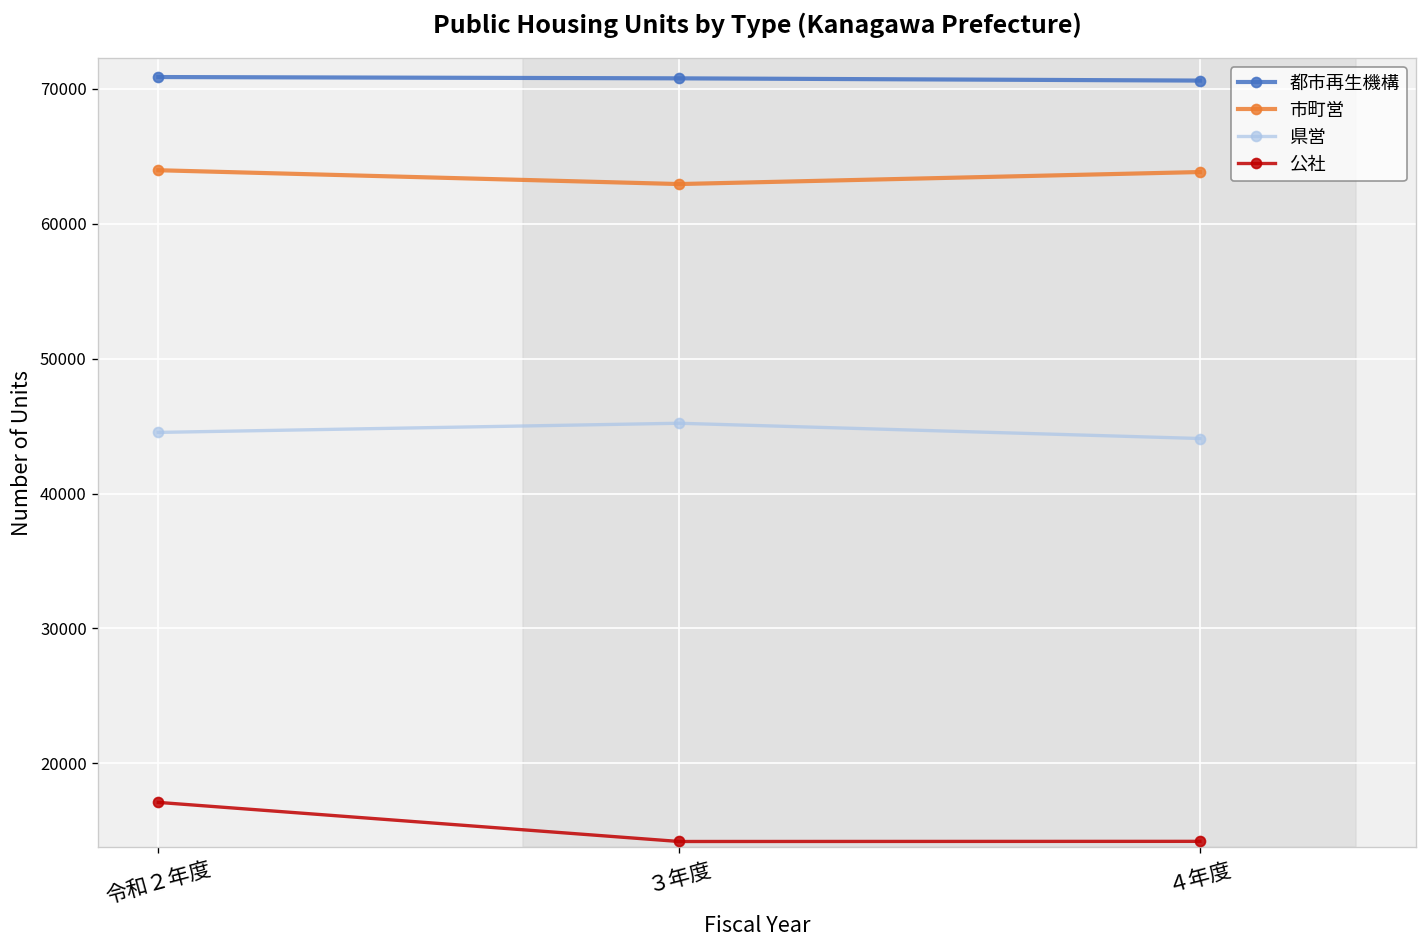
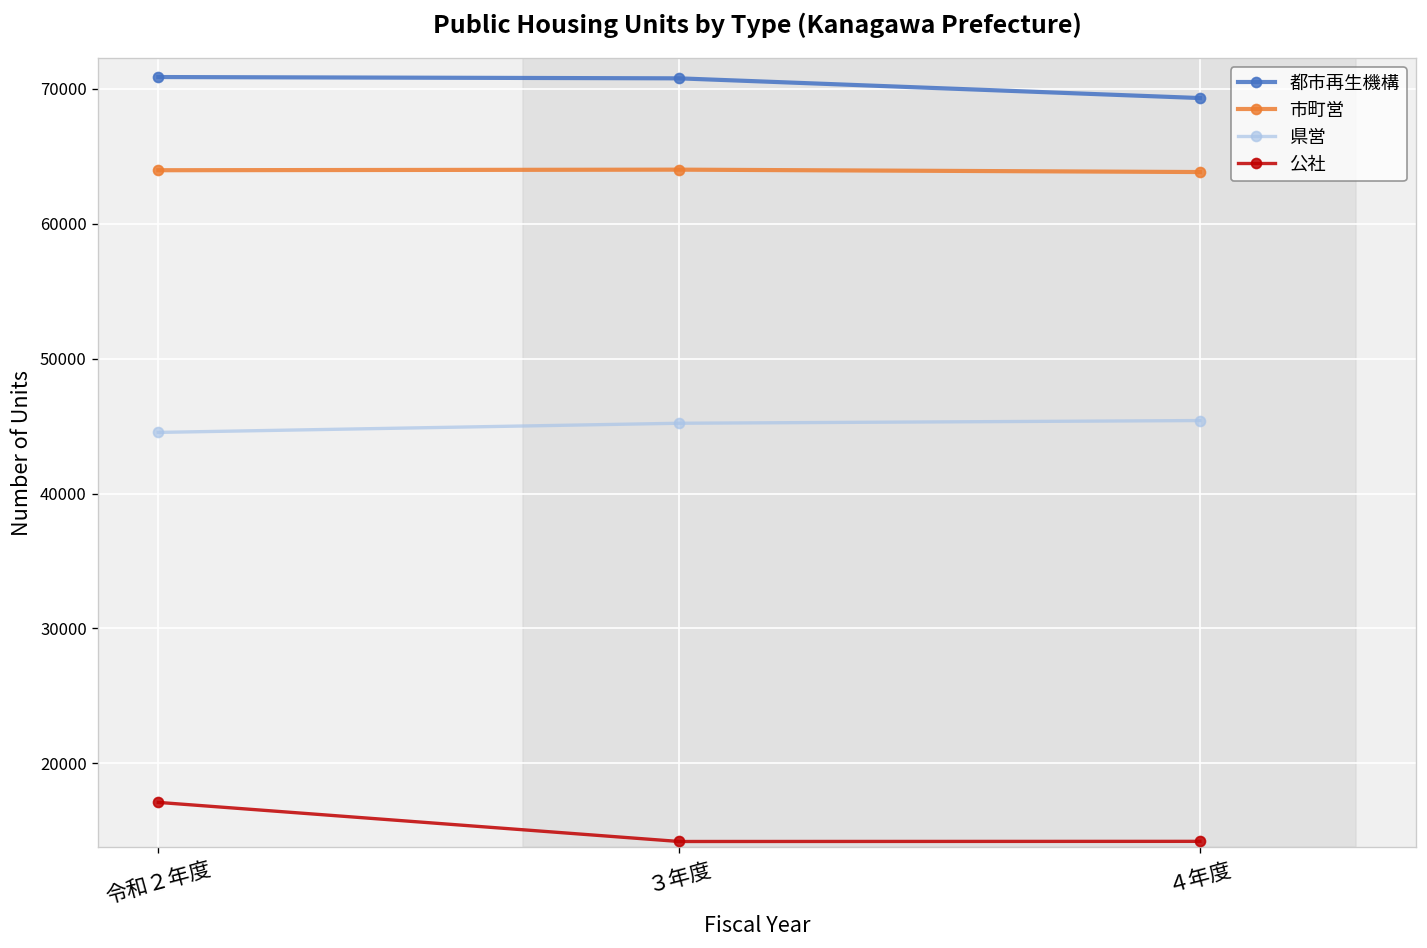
市町営, ３年度: 62900 -> 64000
都市再生機構, ４年度: 70600 -> 69300
県営, ４年度: 44100 -> 45400
